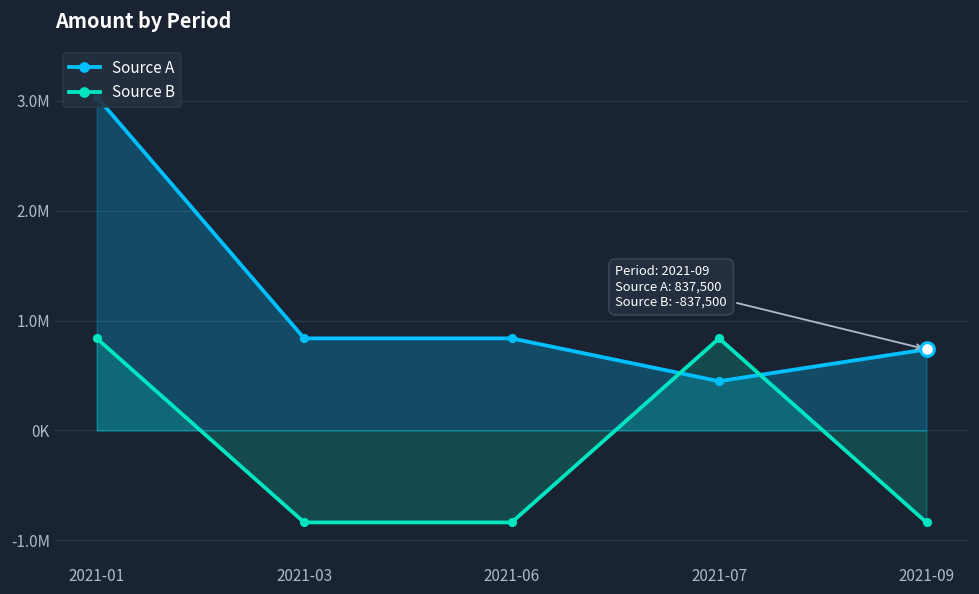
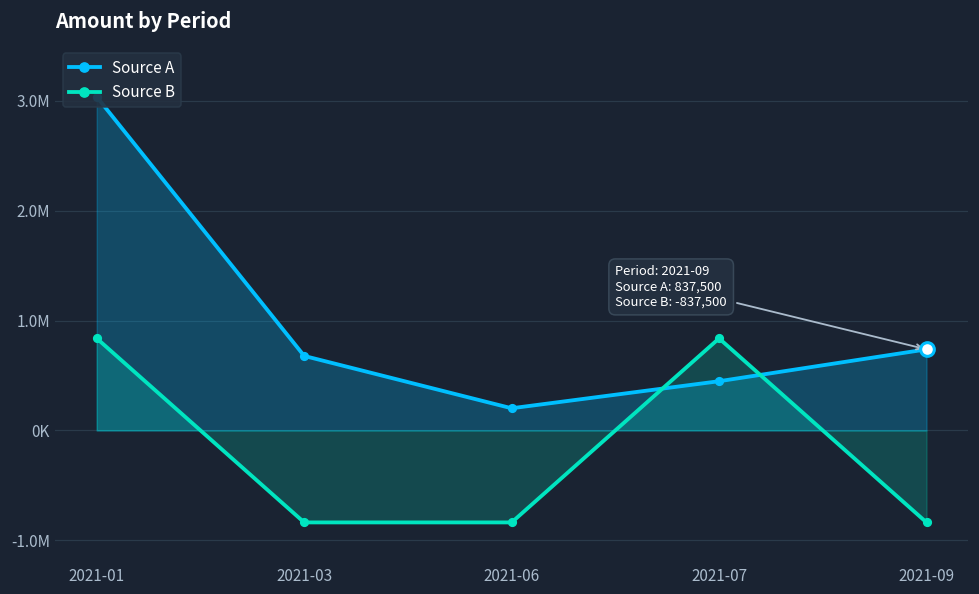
Source A, 2021-03: 800000 -> 700000
Source A, 2021-06: 800000 -> 200000
